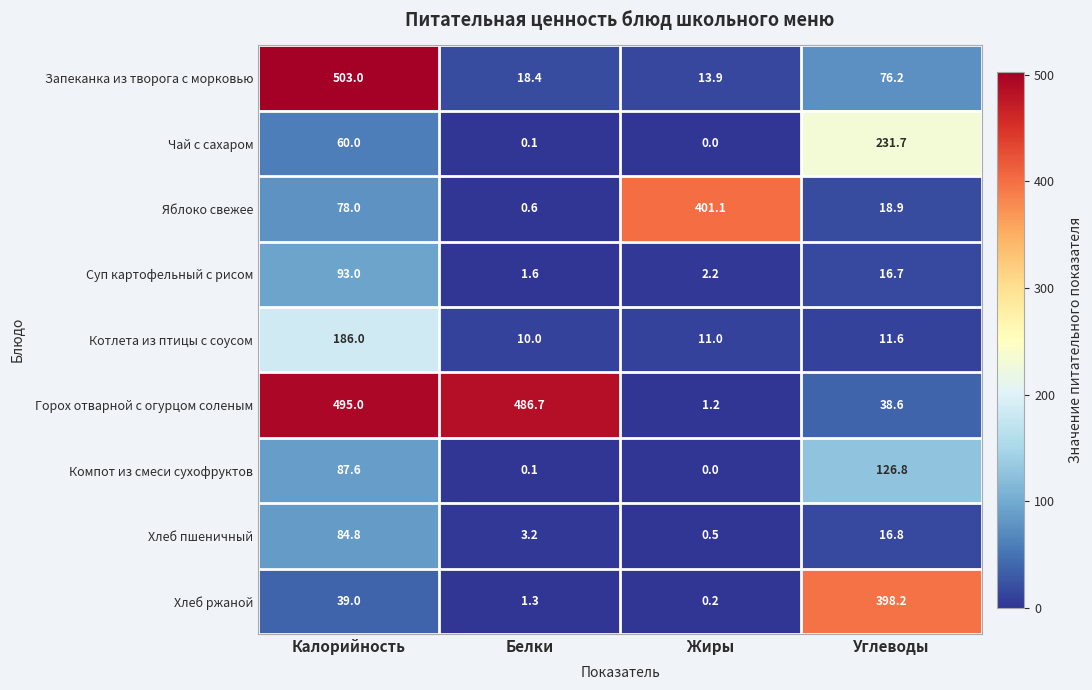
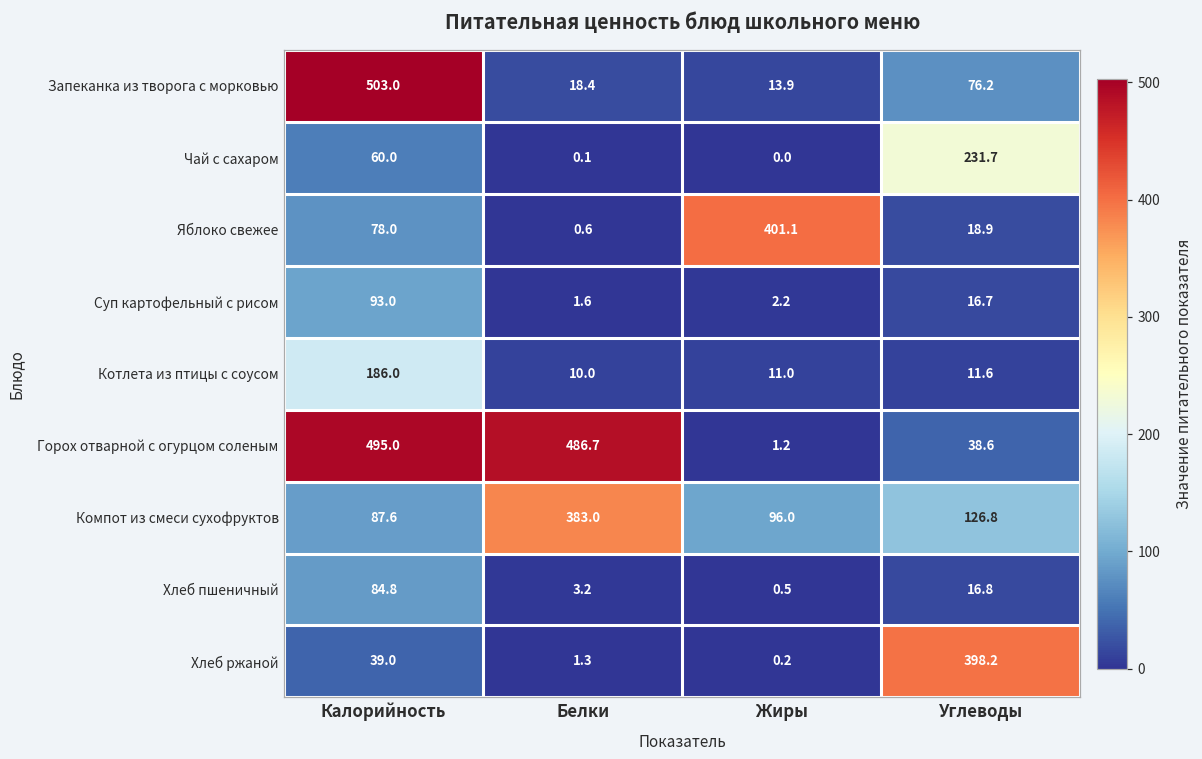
Компот из смеси сухофруктов, Белки: 0.1 -> 383.0
Компот из смеси сухофруктов, Жиры: 0.0 -> 96.0
